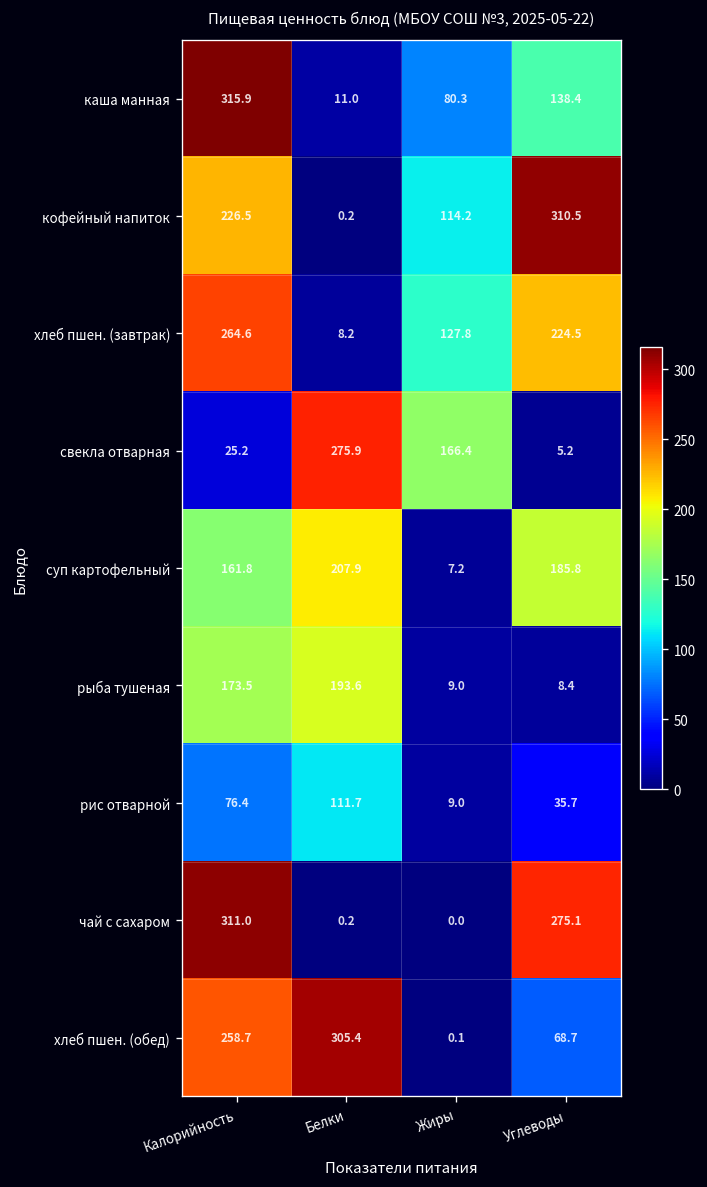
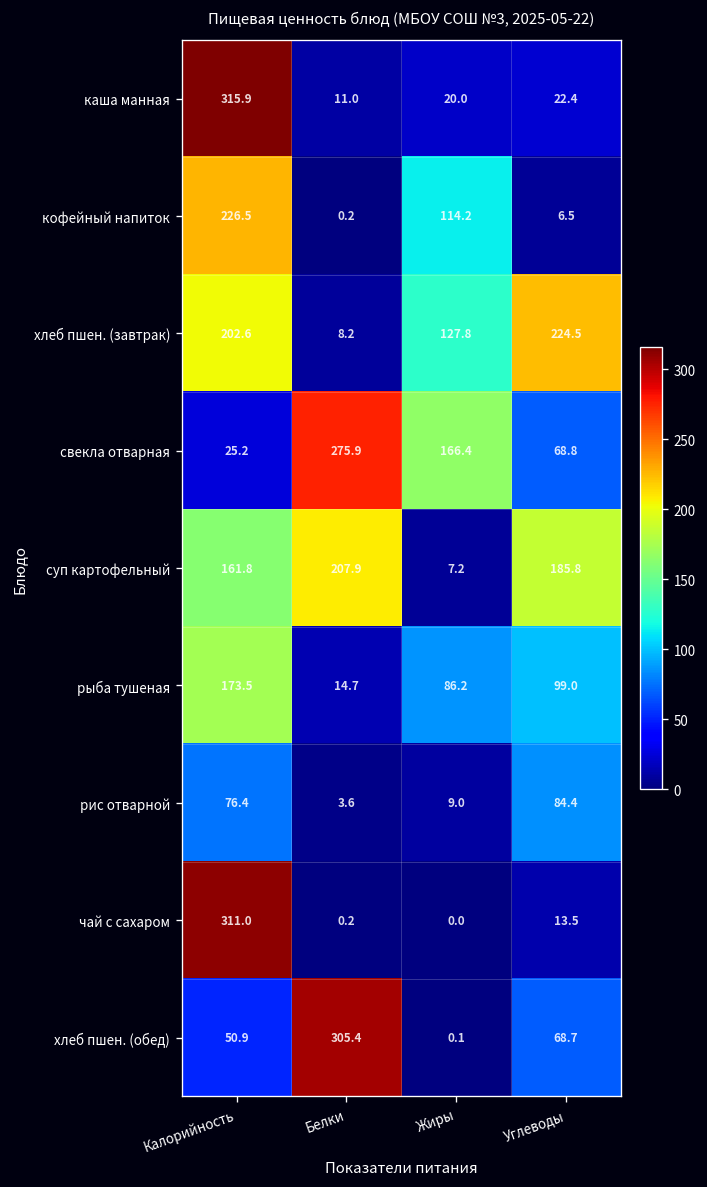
каша манная, Жиры: 80.3 -> 20.0
каша манная, Углеводы: 138.4 -> 22.4
кофейный напиток, Углеводы: 310.5 -> 6.5
хлеб пшен. (завтрак), Калорийность: 264.6 -> 202.6
свекла отварная, Углеводы: 5.2 -> 68.8
рыба тушеная, Белки: 193.6 -> 14.7
рыба тушеная, Жиры: 9.0 -> 86.2
рыба тушеная, Углеводы: 8.4 -> 99.0
рис отварной, Белки: 111.7 -> 3.6
рис отварной, Углеводы: 35.7 -> 84.4
чай с сахаром, Углеводы: 275.1 -> 13.5
хлеб пшен. (обед), Калорийность: 258.7 -> 50.9
